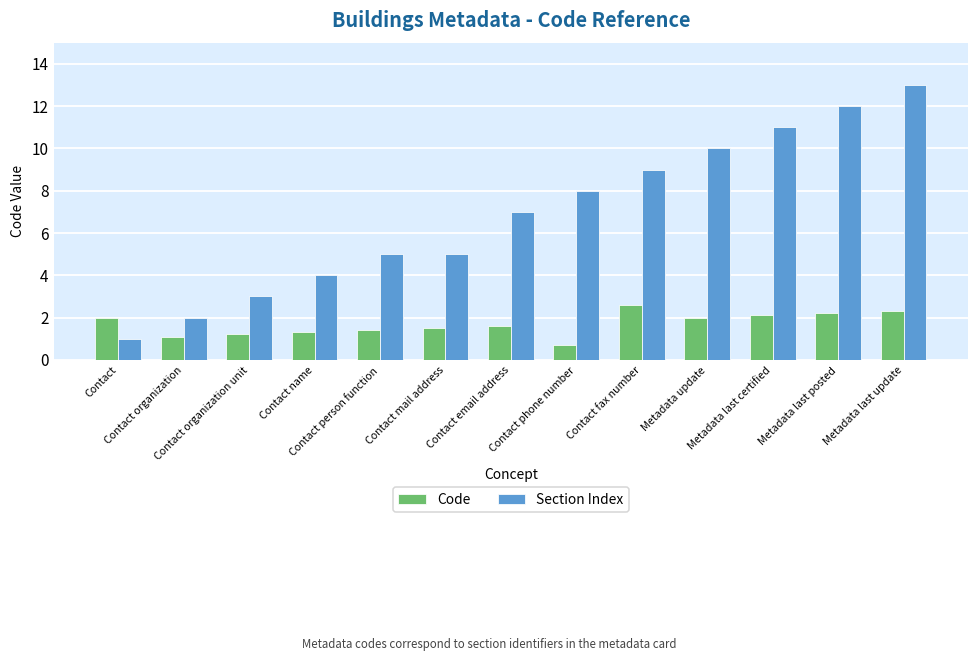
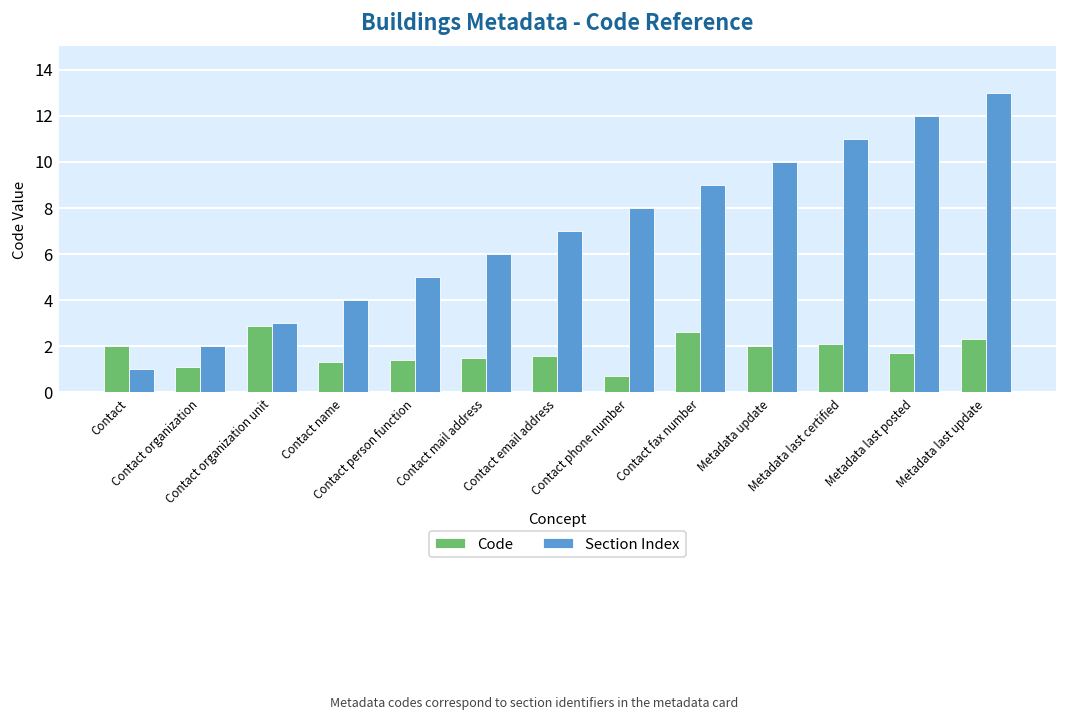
Code, Contact organization unit: 1.2 -> 2.9
Section Index, Contact mail address: 5 -> 6
Code, Metadata last posted: 2.2 -> 1.7
